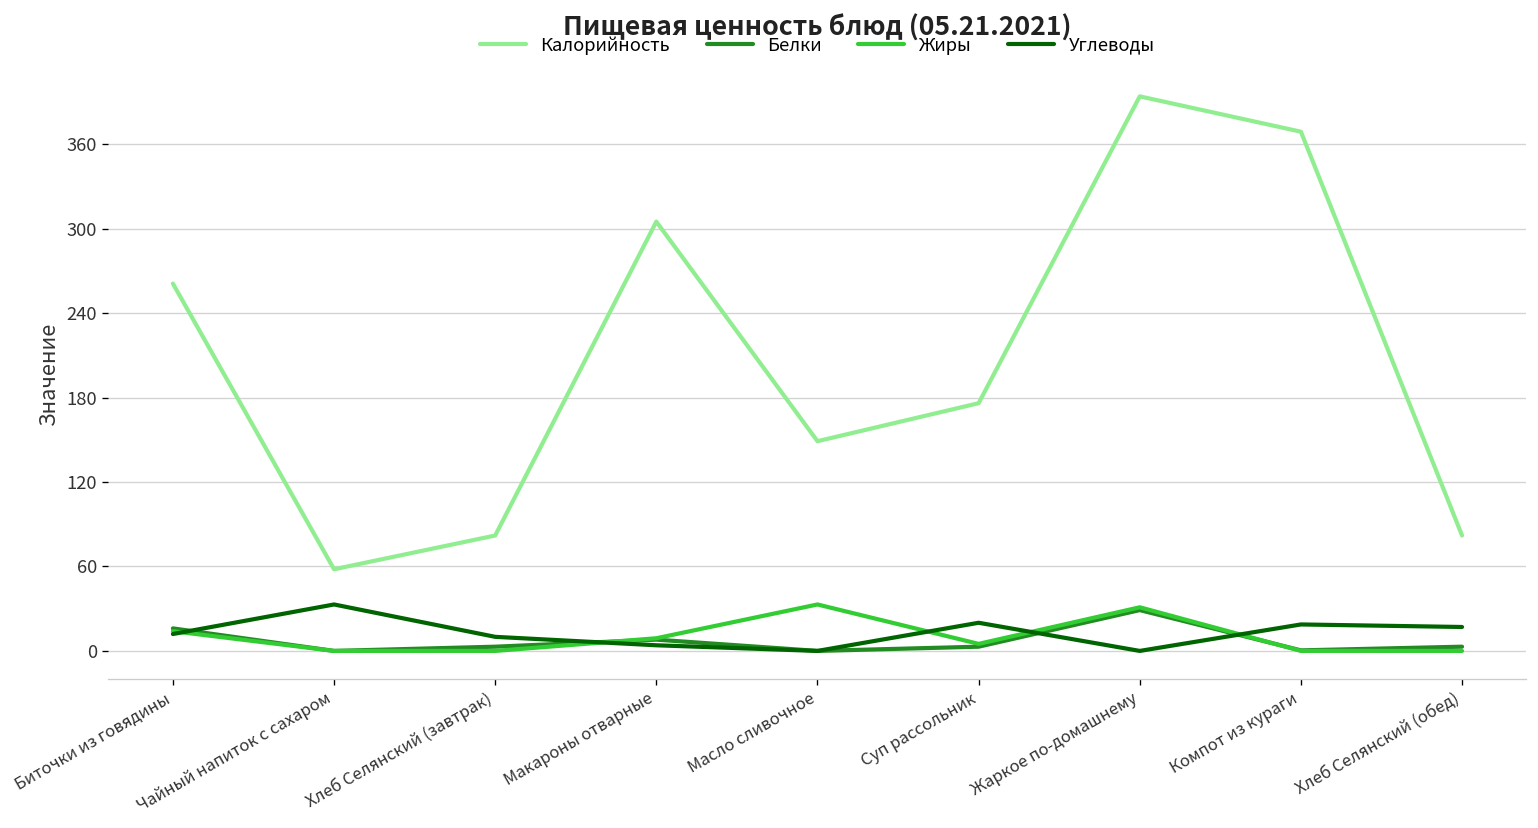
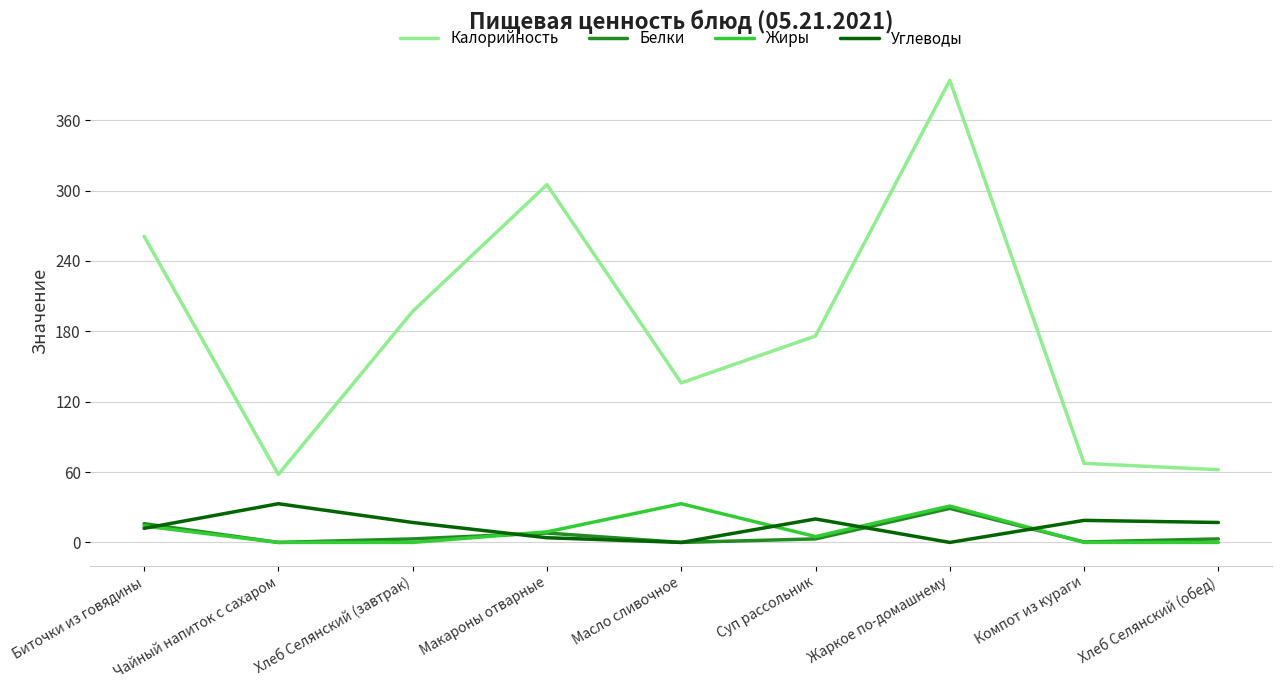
Калорийность, Хлеб Селянский (завтрак): 82 -> 197
Углеводы, Хлеб Селянский (завтрак): 10 -> 17
Калорийность, Масло сливочное: 149 -> 136
Калорийность, Компот из кураги: 369 -> 67
Калорийность, Хлеб Селянский (обед): 82 -> 62
